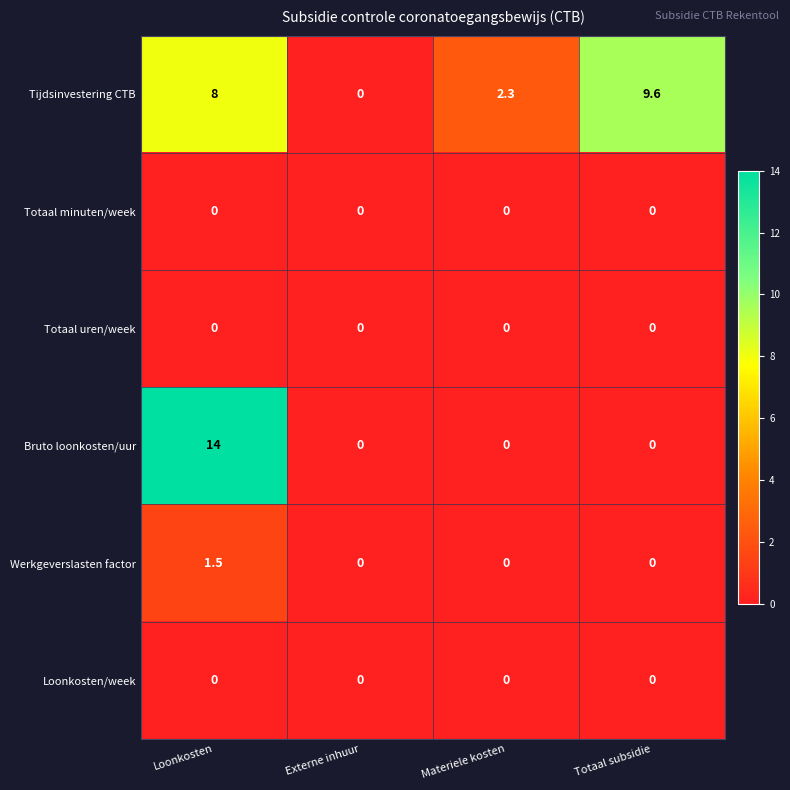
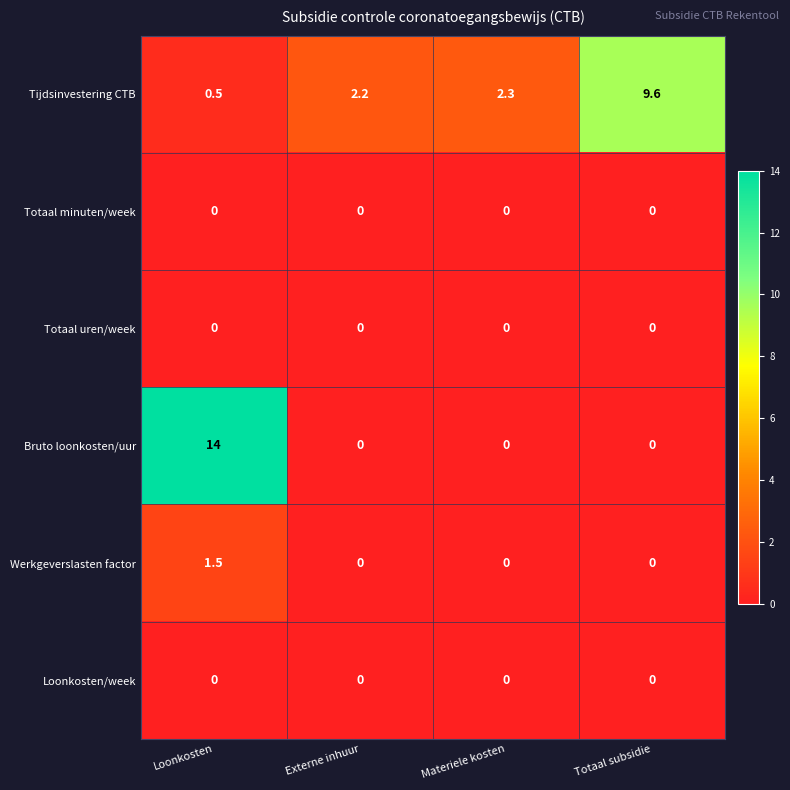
Tijdsinvestering CTB, Loonkosten: 8 -> 0.5
Tijdsinvestering CTB, Externe inhuur: 0 -> 2.2
